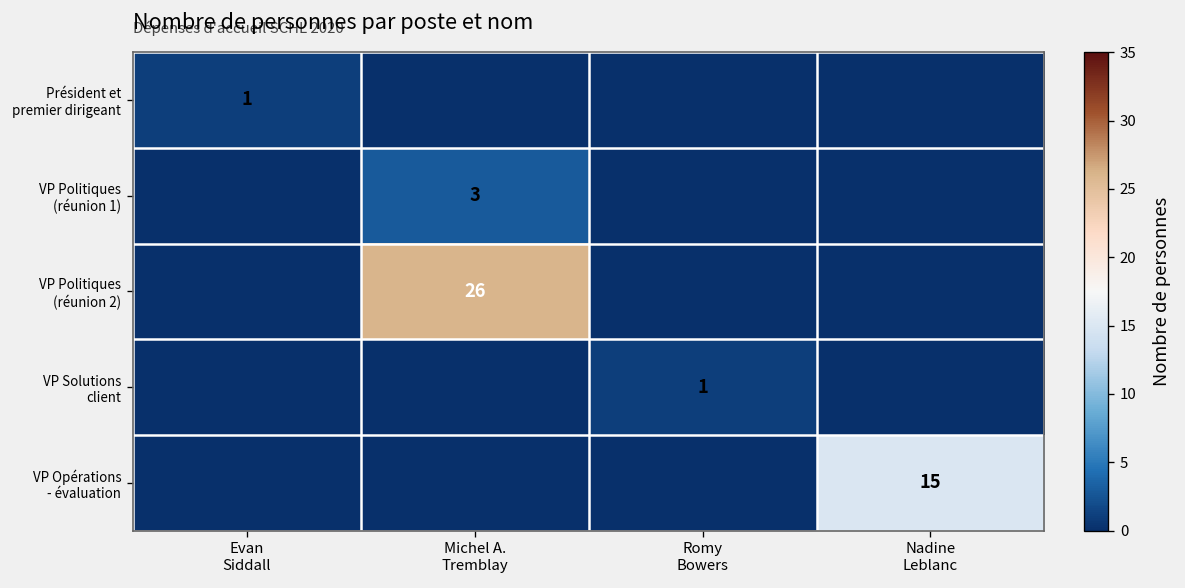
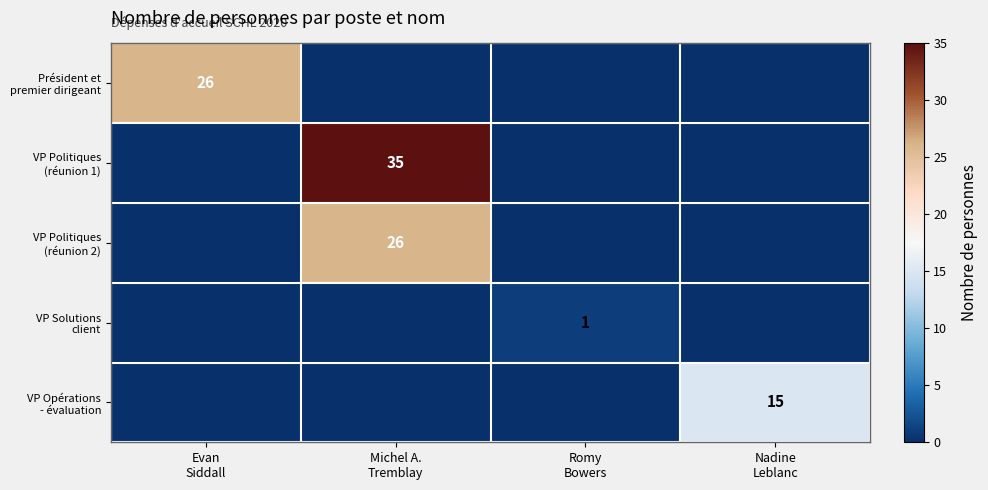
Président et premier dirigeant, Evan Siddall: 1 -> 26
VP Politiques (réunion 1), Michel A. Tremblay: 3 -> 35
